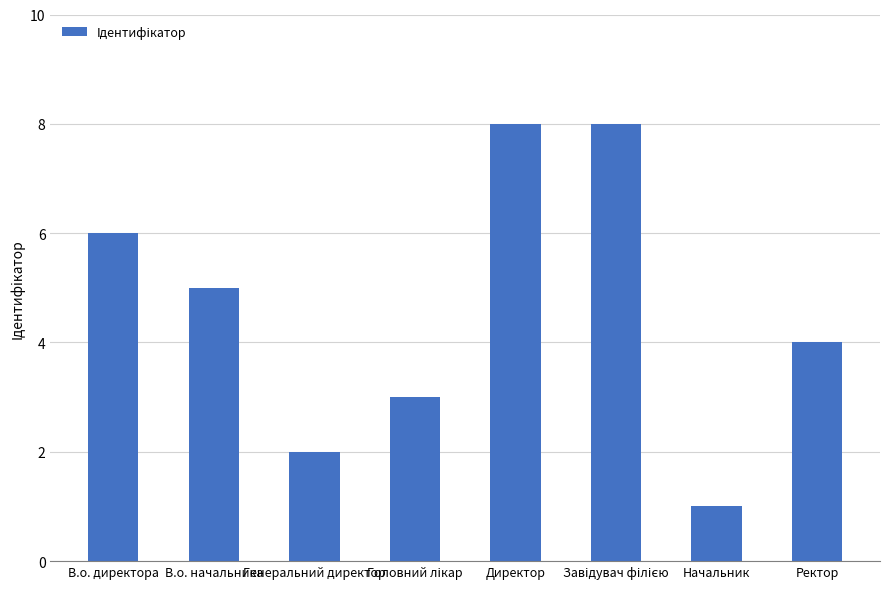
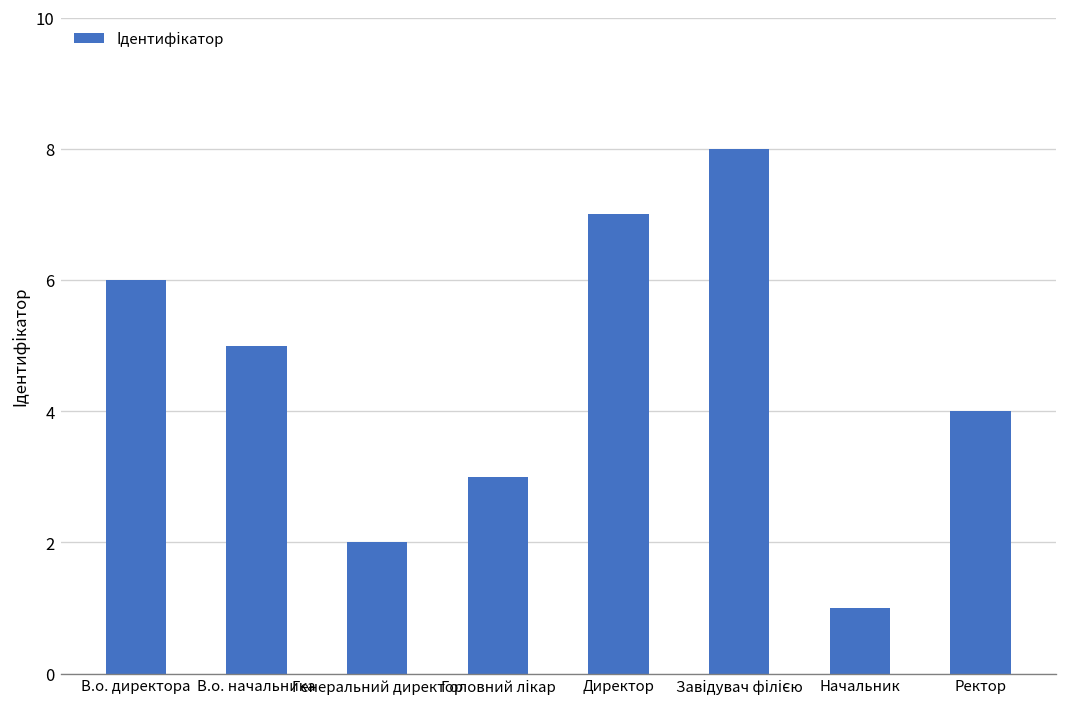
Директор: 8 -> 7
